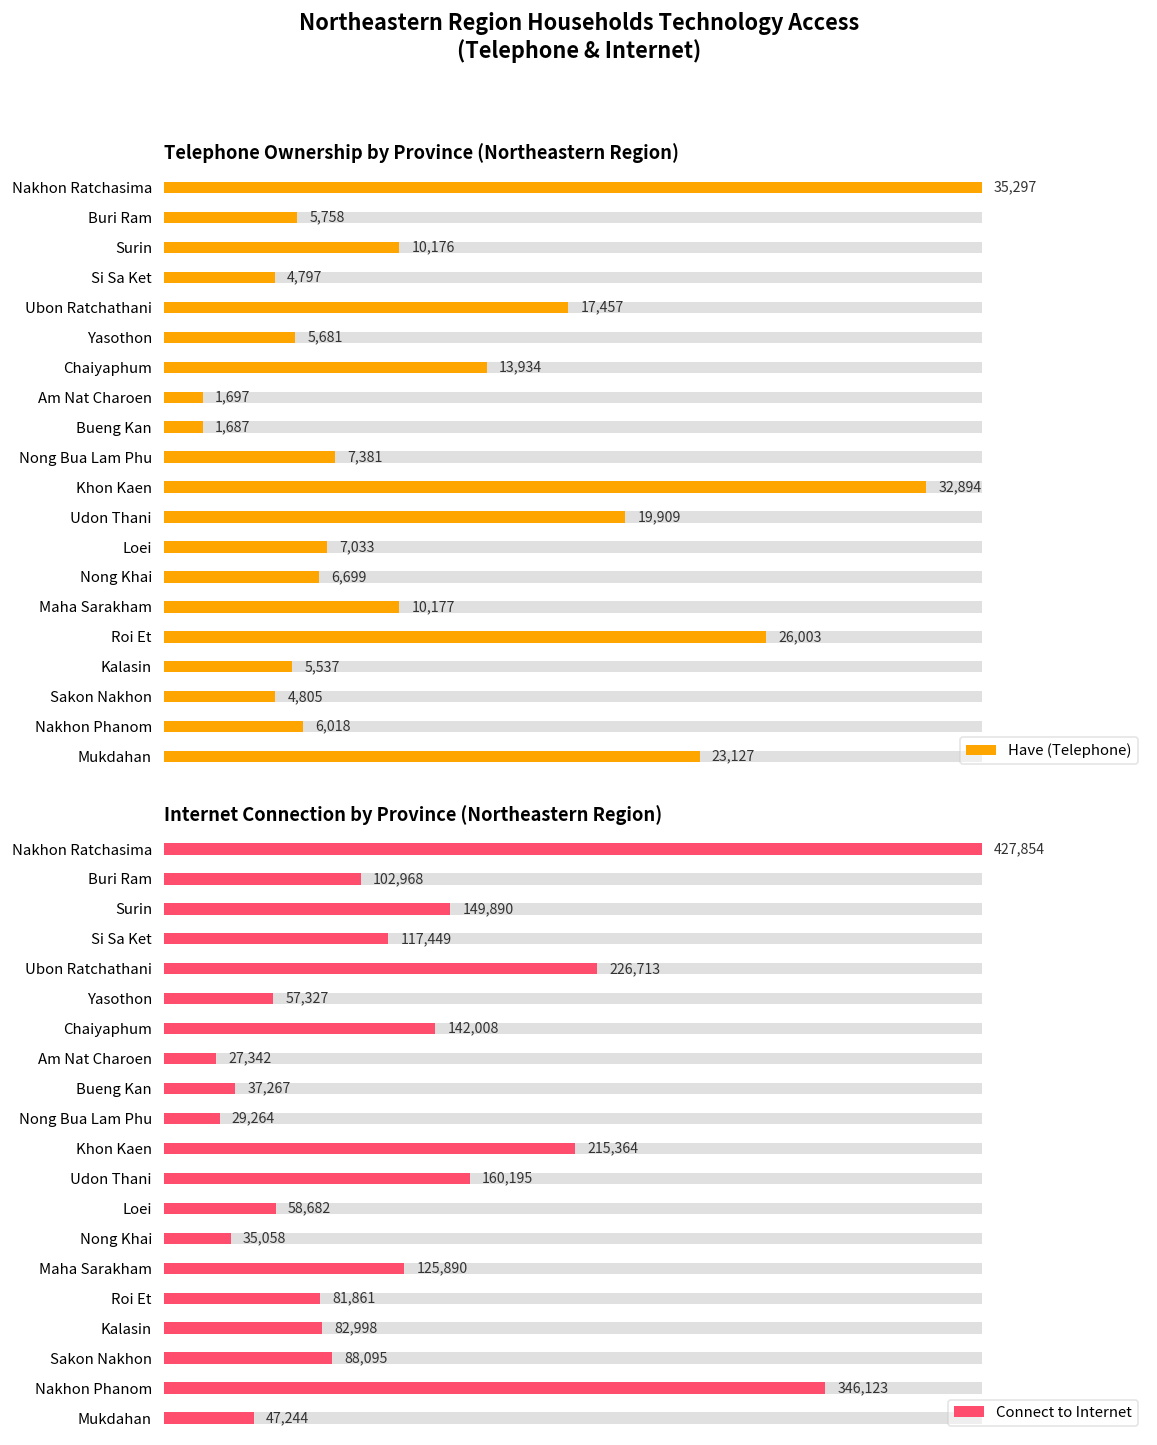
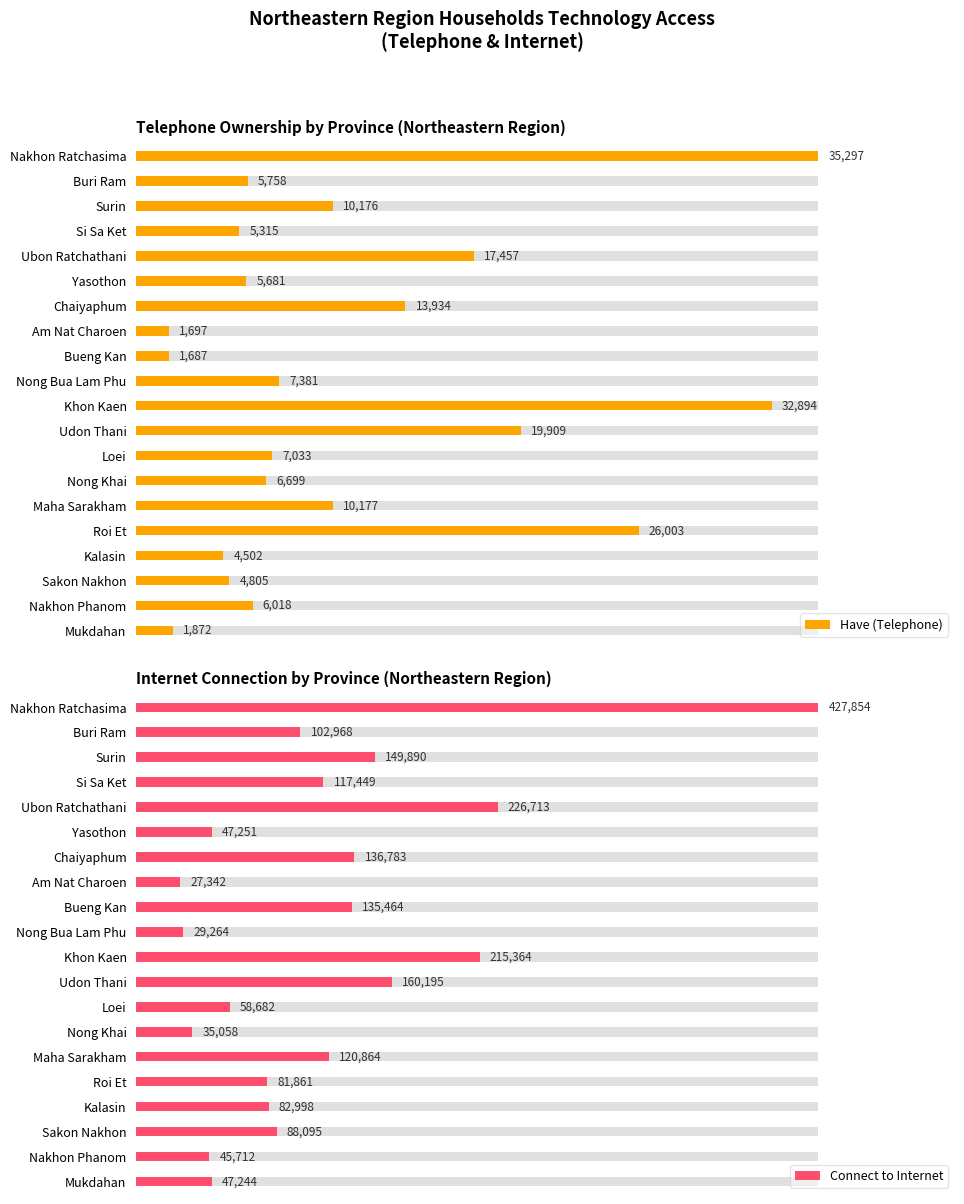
Telephone Ownership by Province (Northeastern Region), Have (Telephone), Si Sa Ket: 4,797 -> 5,315
Telephone Ownership by Province (Northeastern Region), Have (Telephone), Kalasin: 5,537 -> 4,502
Telephone Ownership by Province (Northeastern Region), Have (Telephone), Mukdahan: 23,127 -> 1,872
Internet Connection by Province (Northeastern Region), Connect to Internet, Yasothon: 57,327 -> 47,251
Internet Connection by Province (Northeastern Region), Connect to Internet, Chaiyaphum: 142,008 -> 136,783
Internet Connection by Province (Northeastern Region), Connect to Internet, Bueng Kan: 37,267 -> 135,464
Internet Connection by Province (Northeastern Region), Connect to Internet, Maha Sarakham: 125,890 -> 120,864
Internet Connection by Province (Northeastern Region), Connect to Internet, Nakhon Phanom: 346,123 -> 45,712
